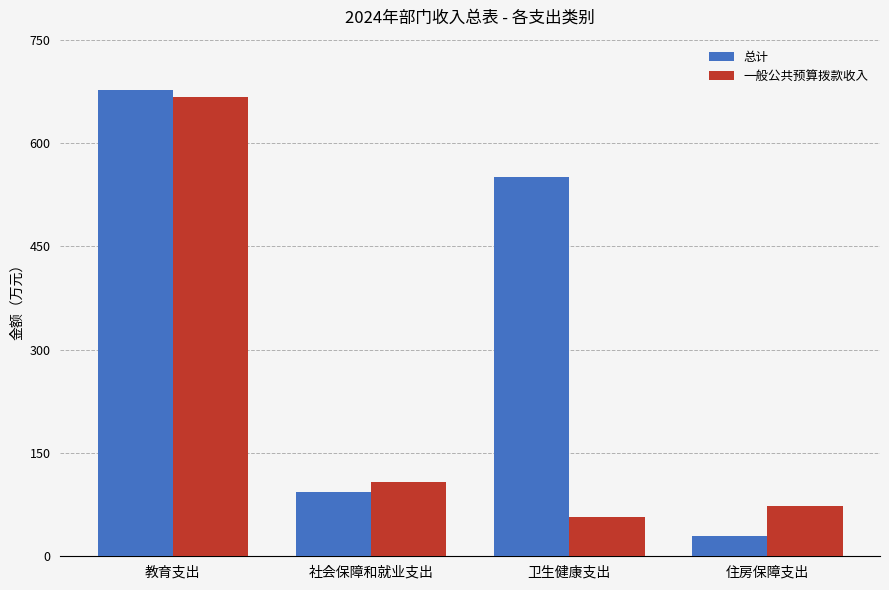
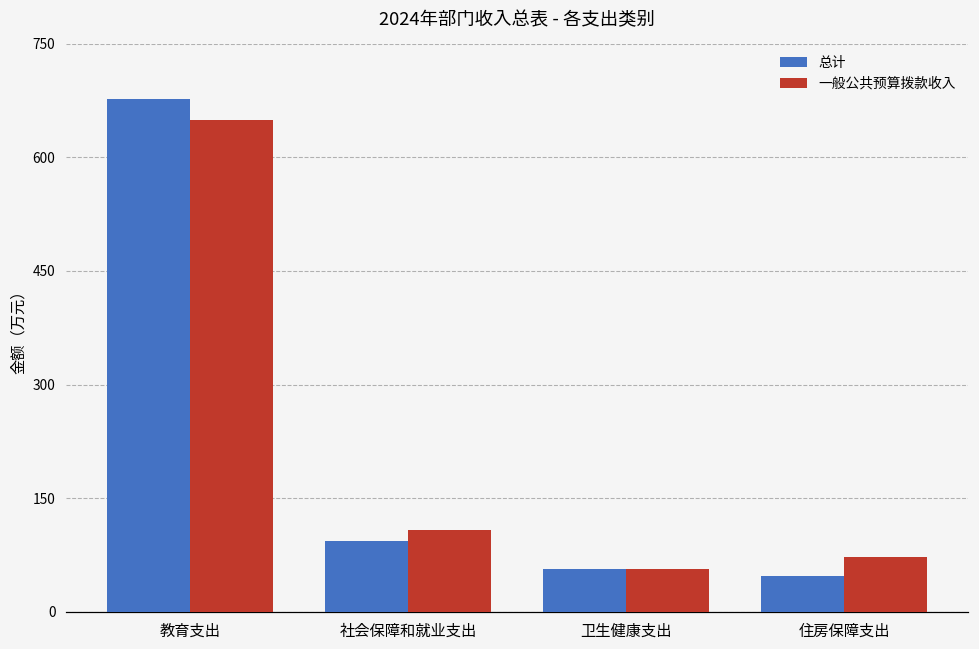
一般公共预算拨款收入, 教育支出: 670 -> 650
总计, 卫生健康支出: 550 -> 60
总计, 住房保障支出: 30 -> 50
